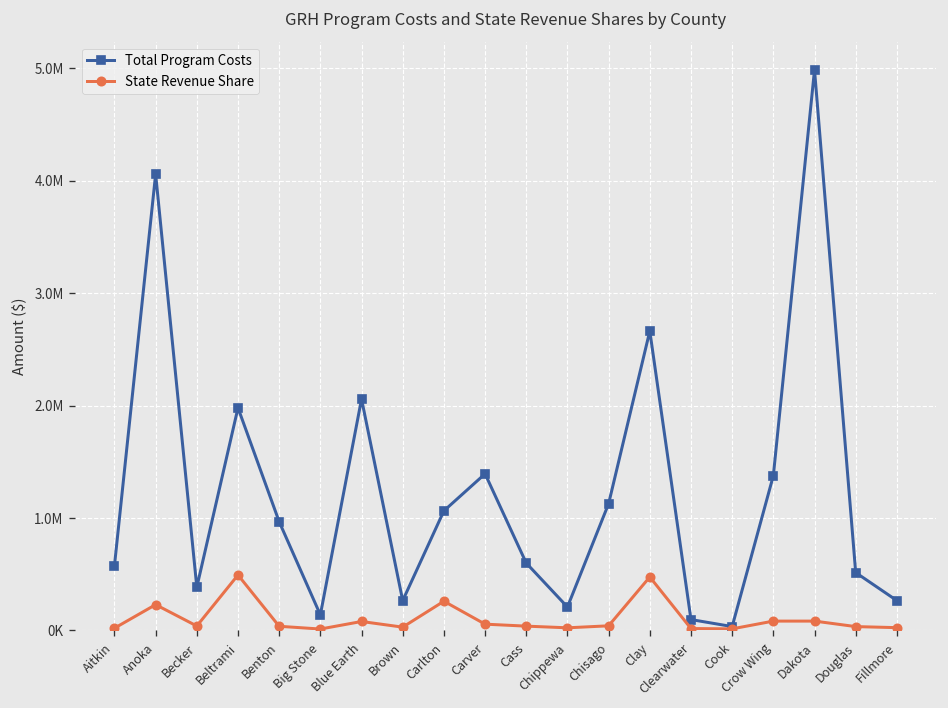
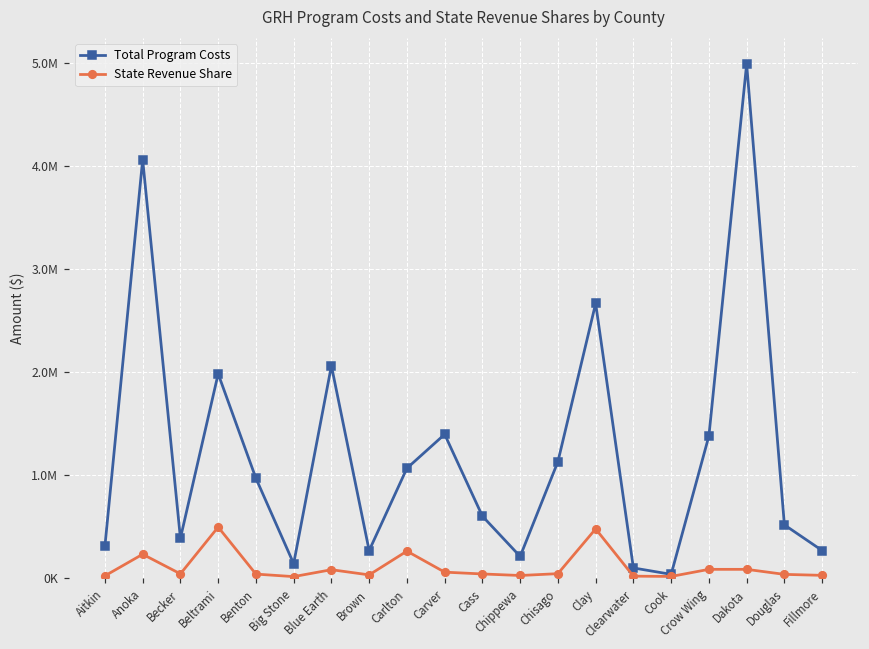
Total Program Costs, Aitkin: 600000 -> 300000
